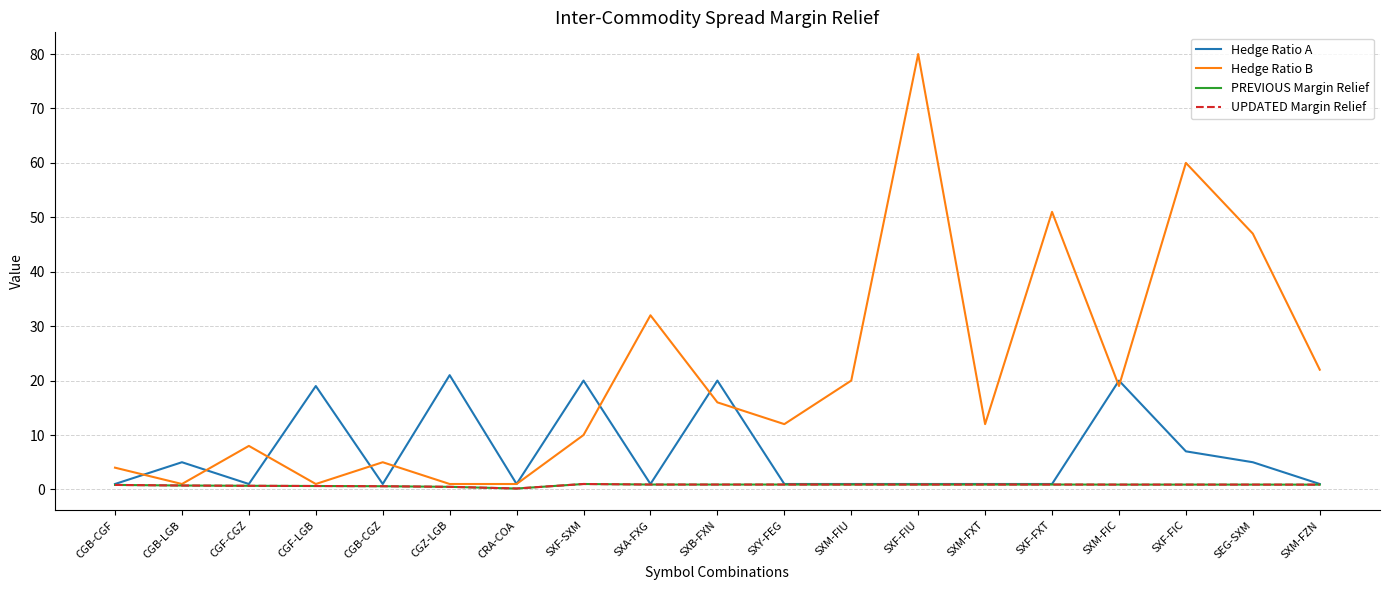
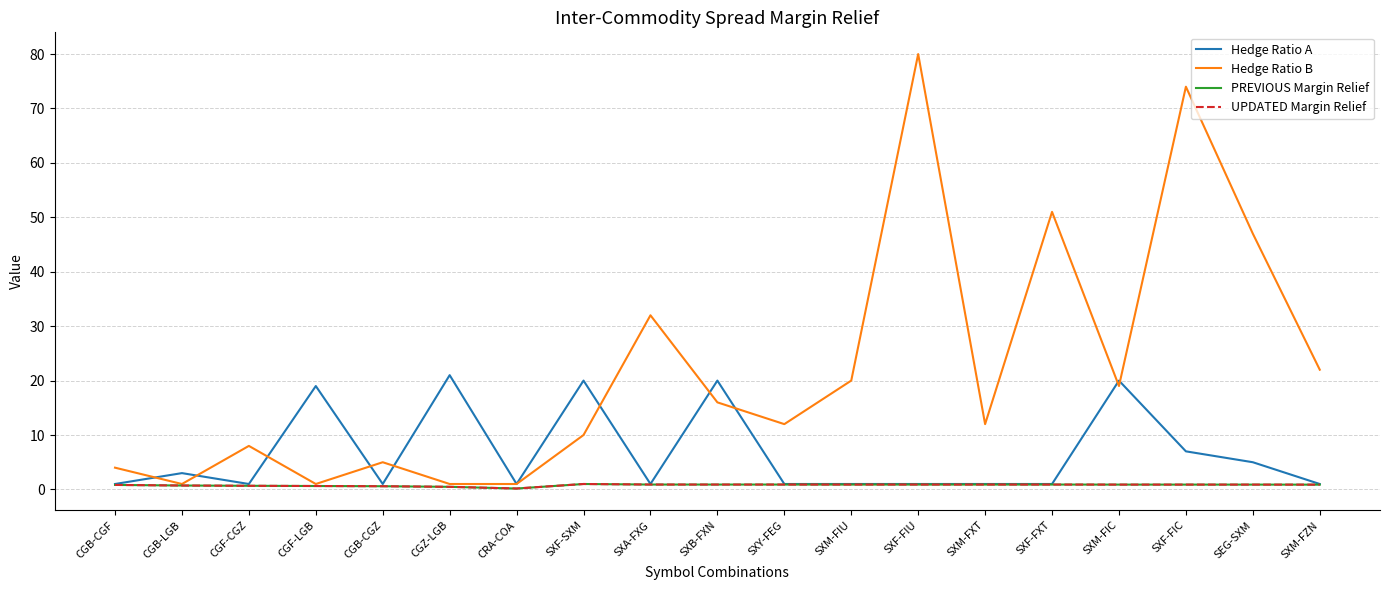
Hedge Ratio A, CGB-LGB: 5 -> 3
Hedge Ratio B, SXF-FIC: 60 -> 74
